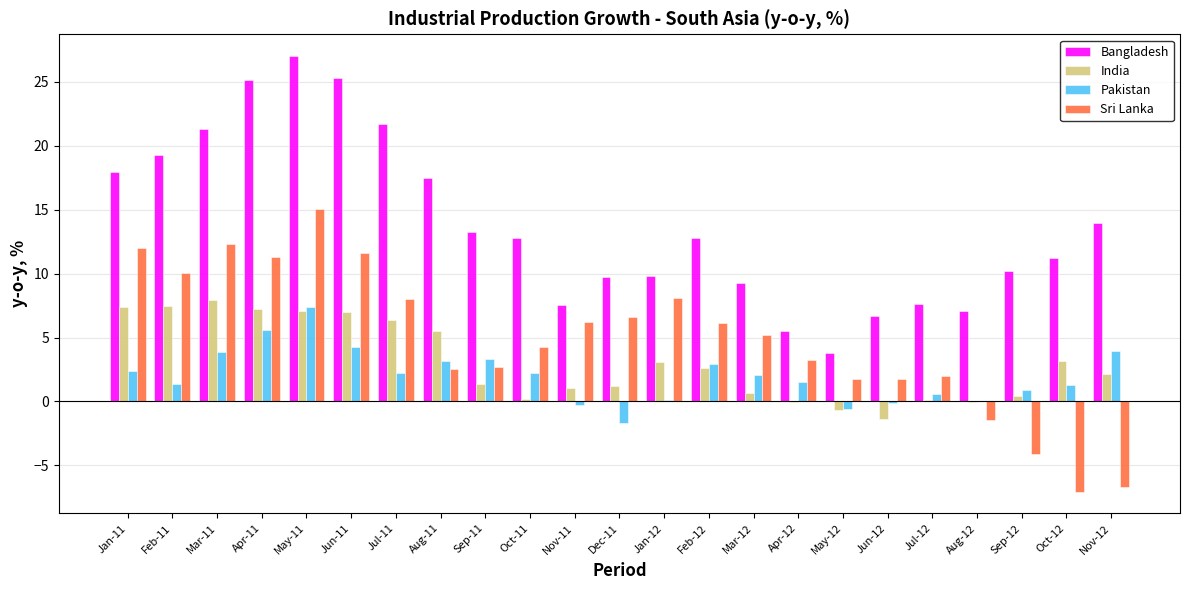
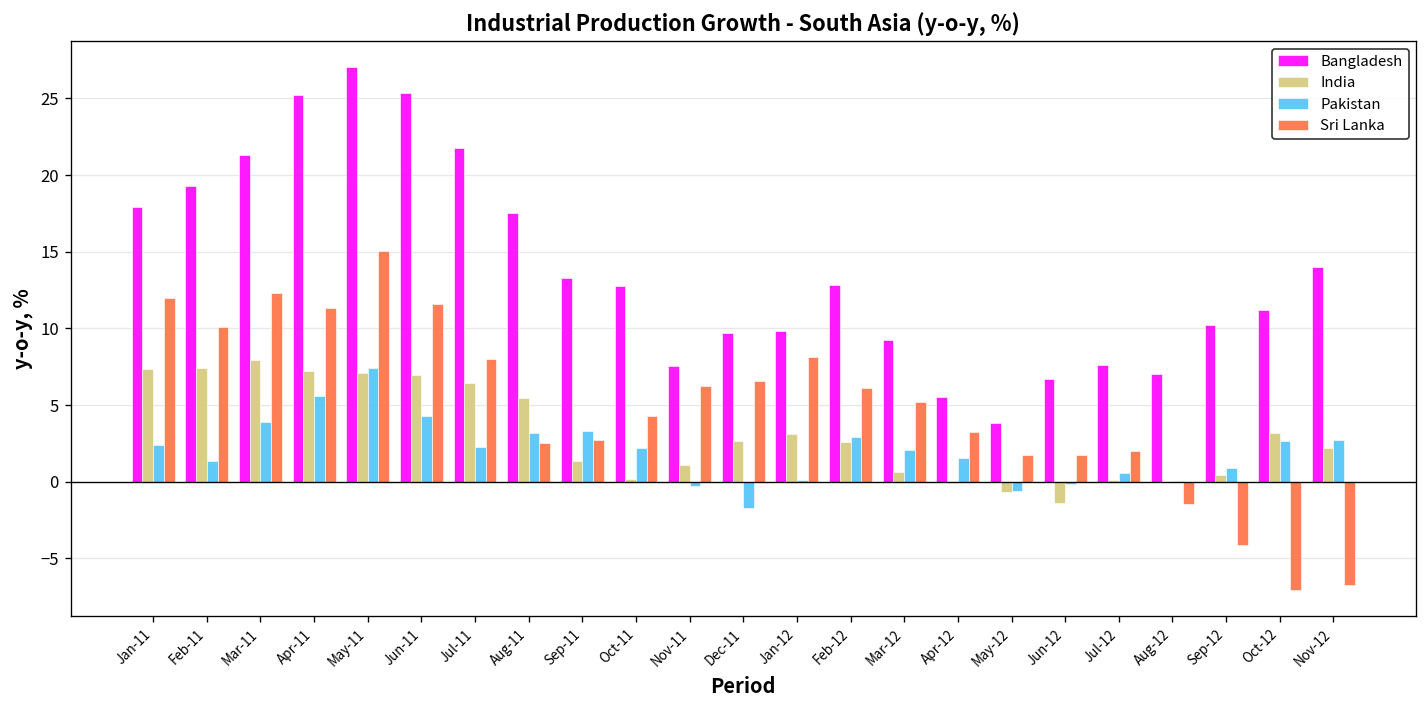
India, Dec-11: 1.2 -> 2.7
Pakistan, Oct-12: 1.3 -> 2.6
Pakistan, Nov-12: 4.0 -> 2.7
